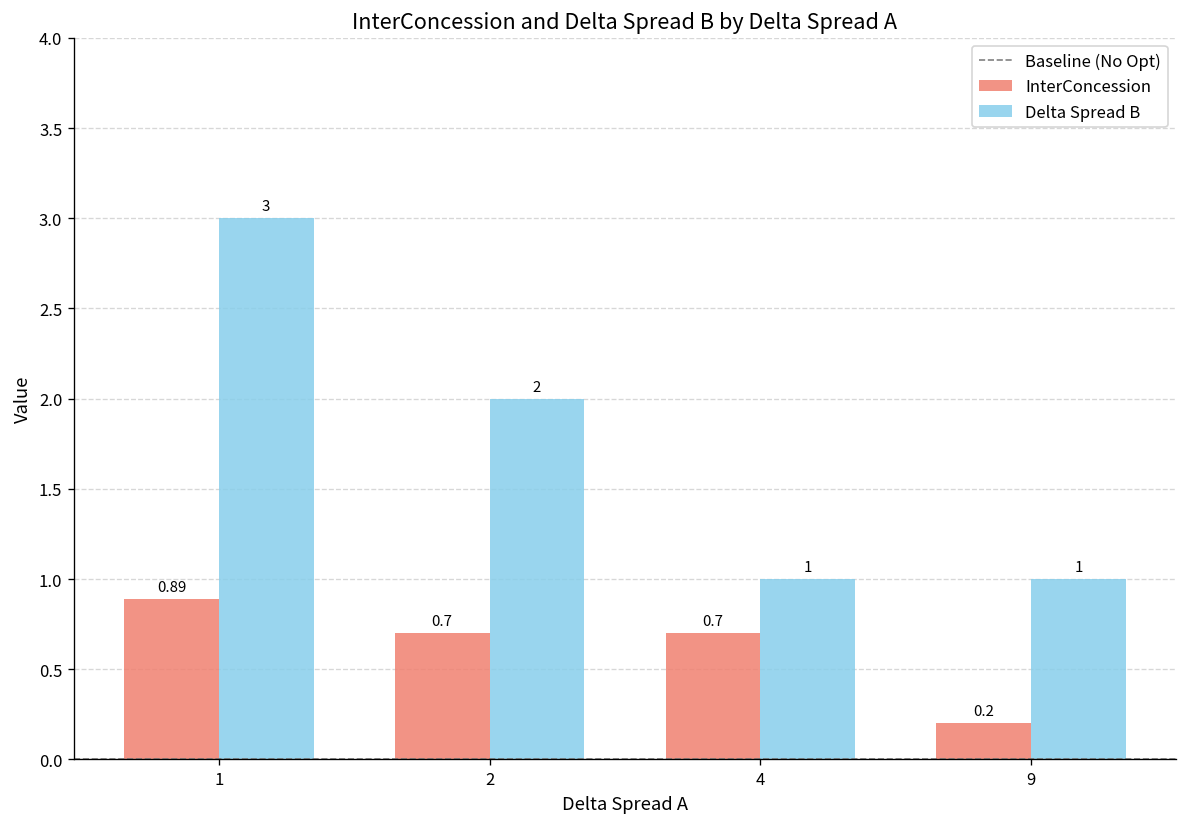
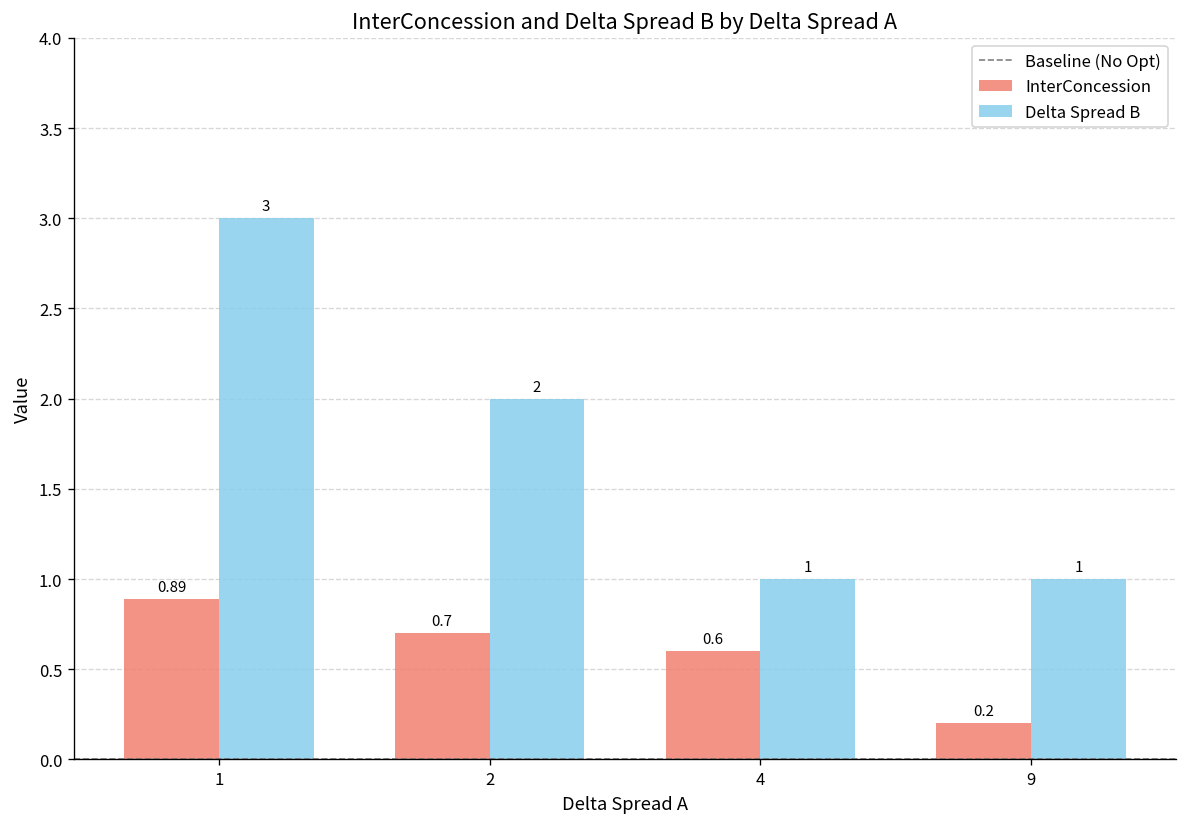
InterConcession, 4: 0.7 -> 0.6
